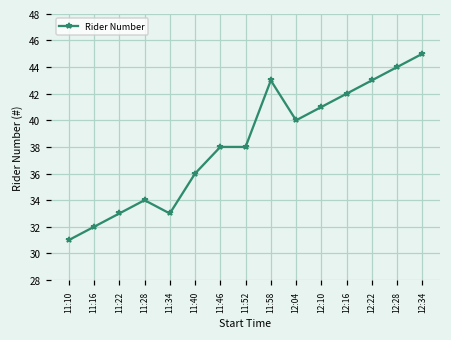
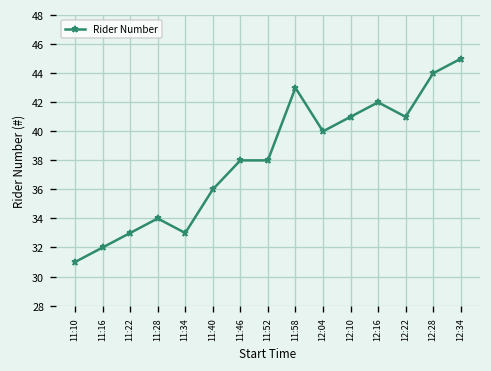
12:22: 43 -> 41
